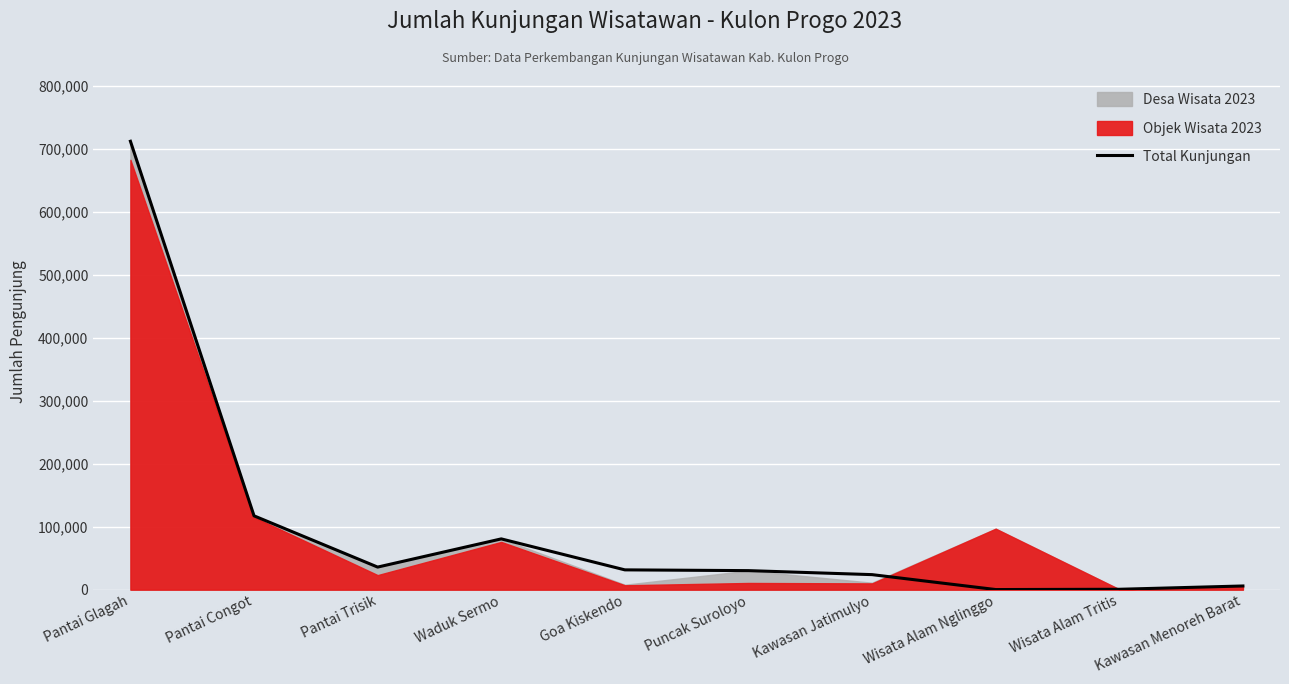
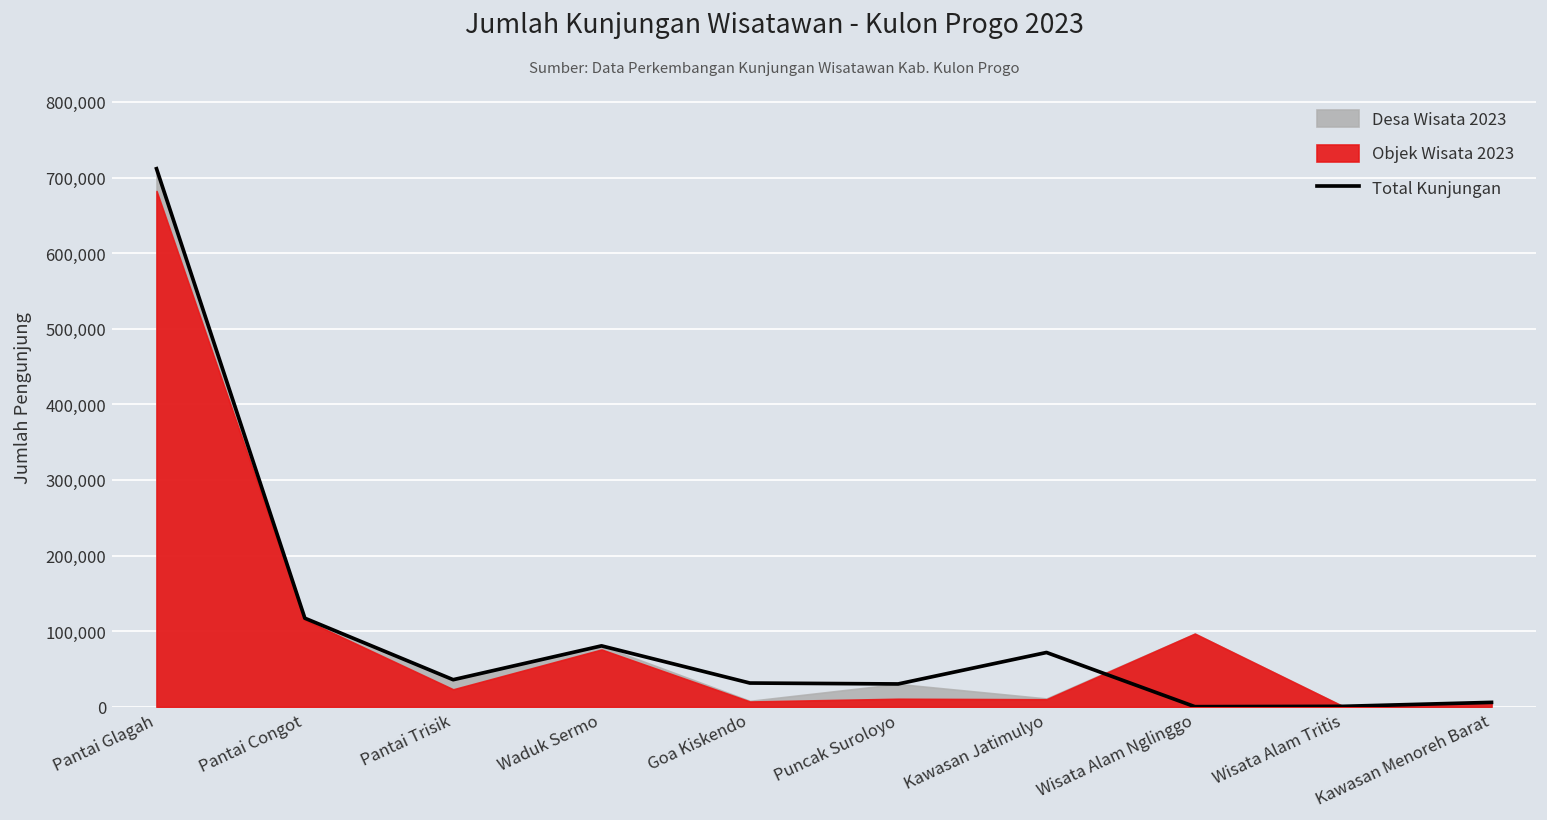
Total Kunjungan, Kawasan Jatimulyo: 20,000 -> 70,000
